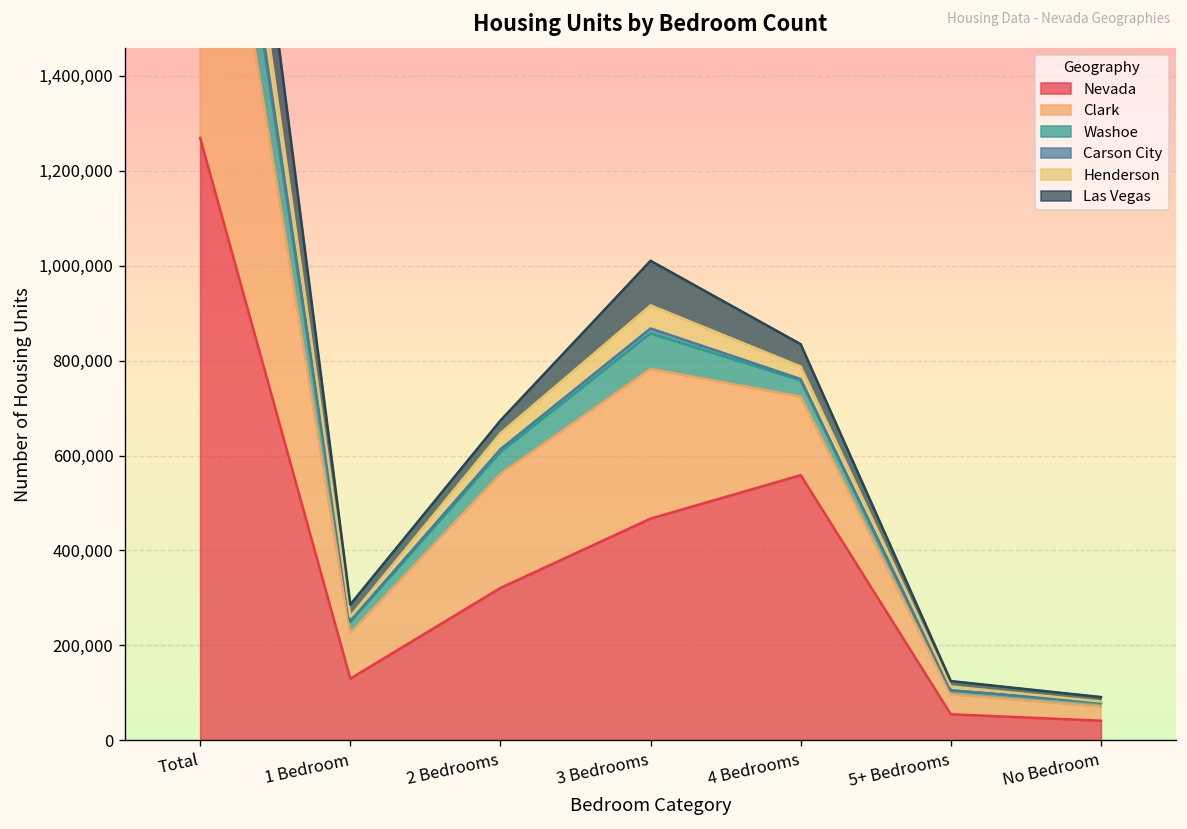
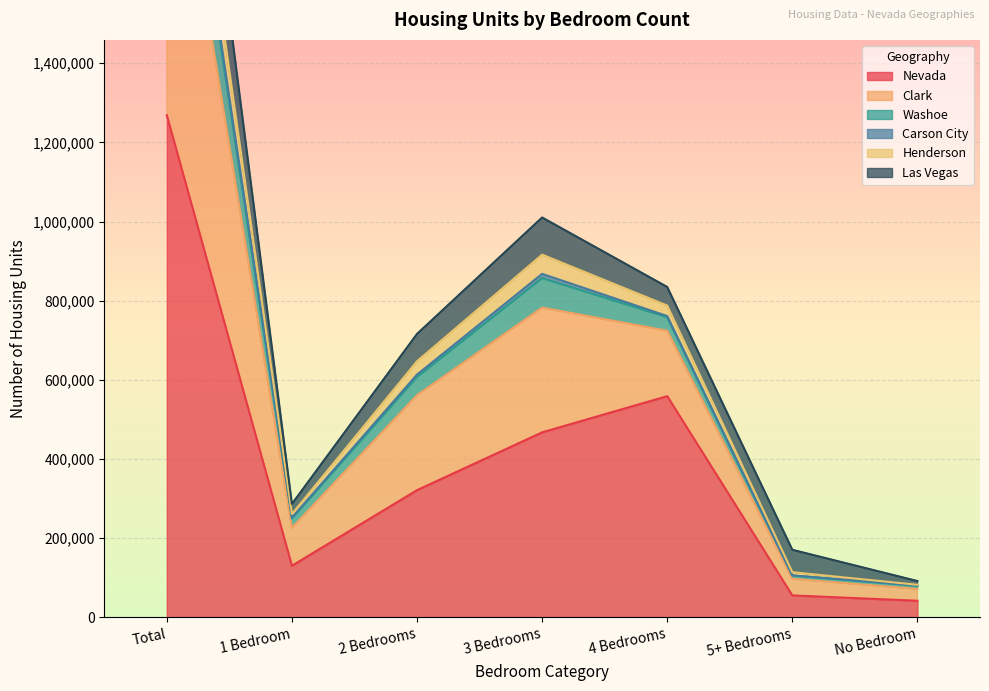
Las Vegas, 2 Bedrooms: 30,000 -> 70,000
Las Vegas, 5+ Bedrooms: 10,000 -> 60,000
